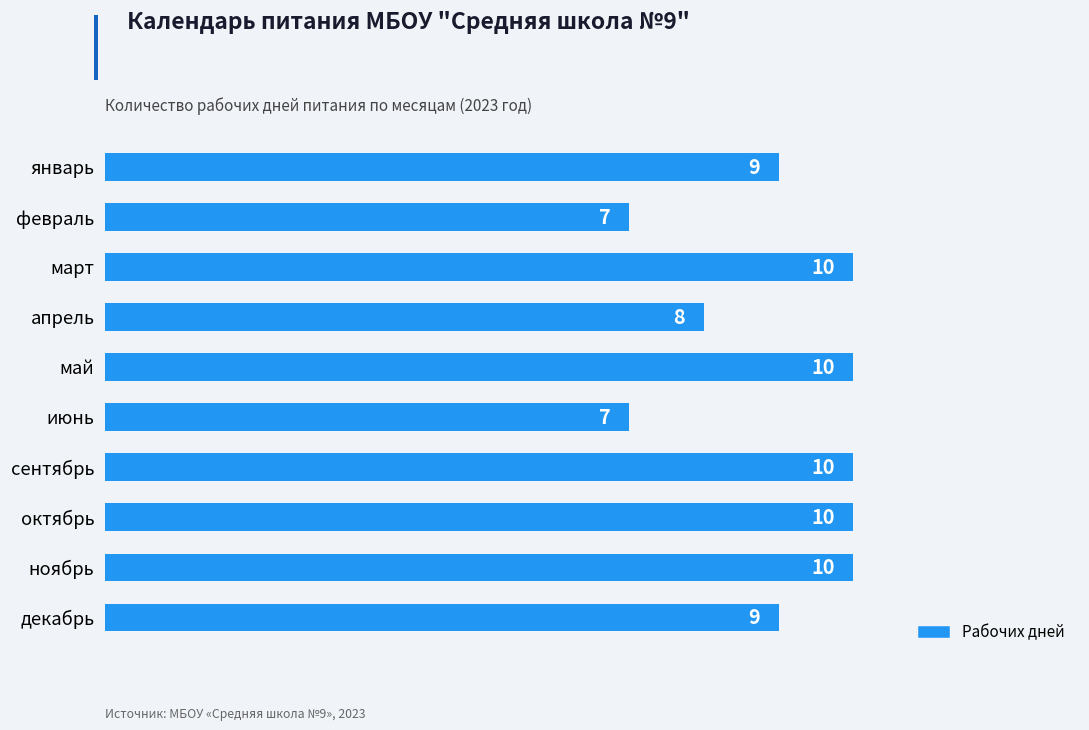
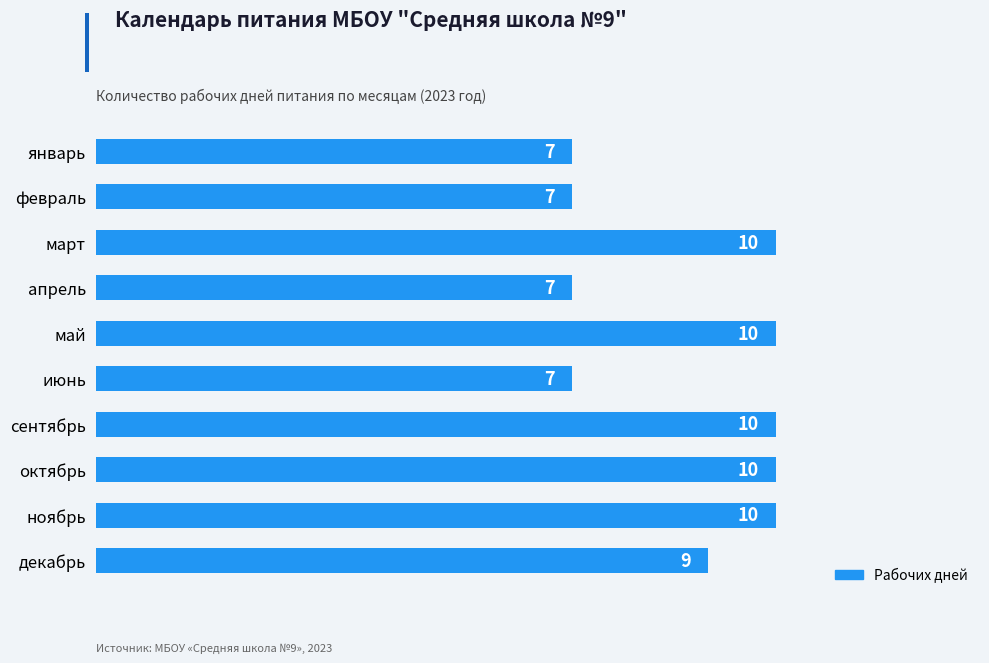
январь: 9 -> 7
апрель: 8 -> 7
